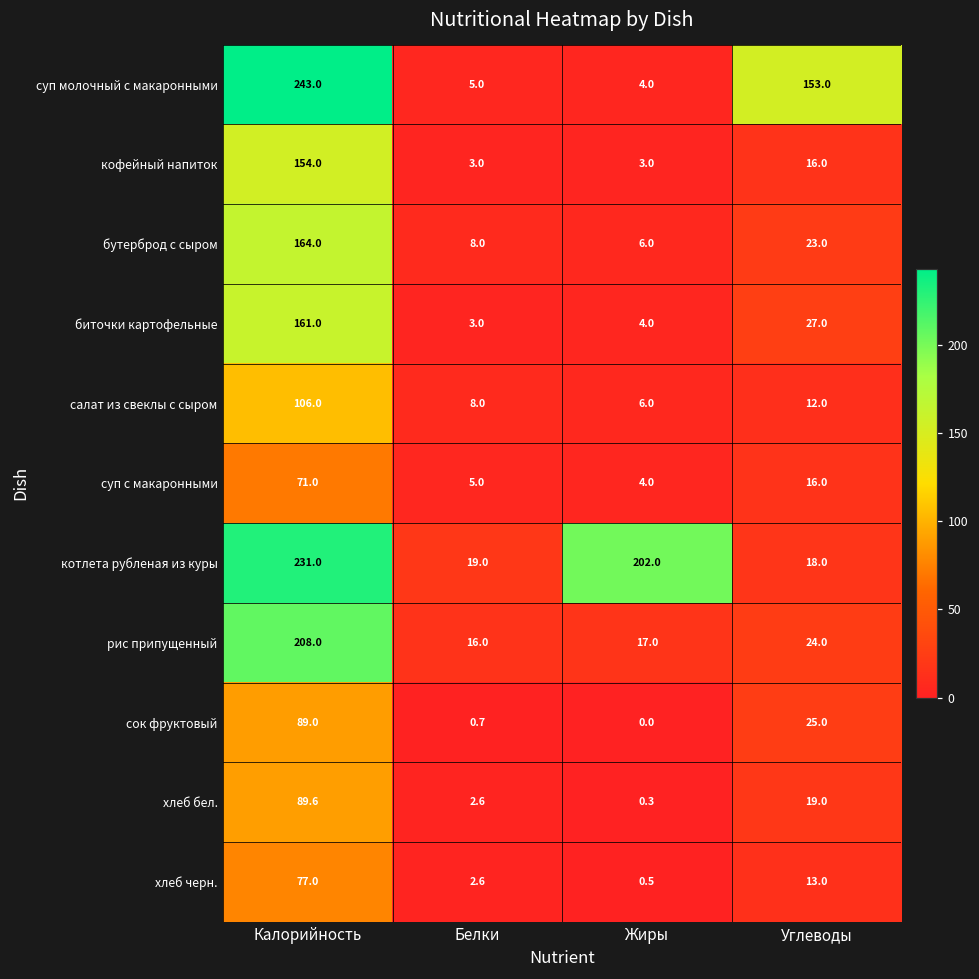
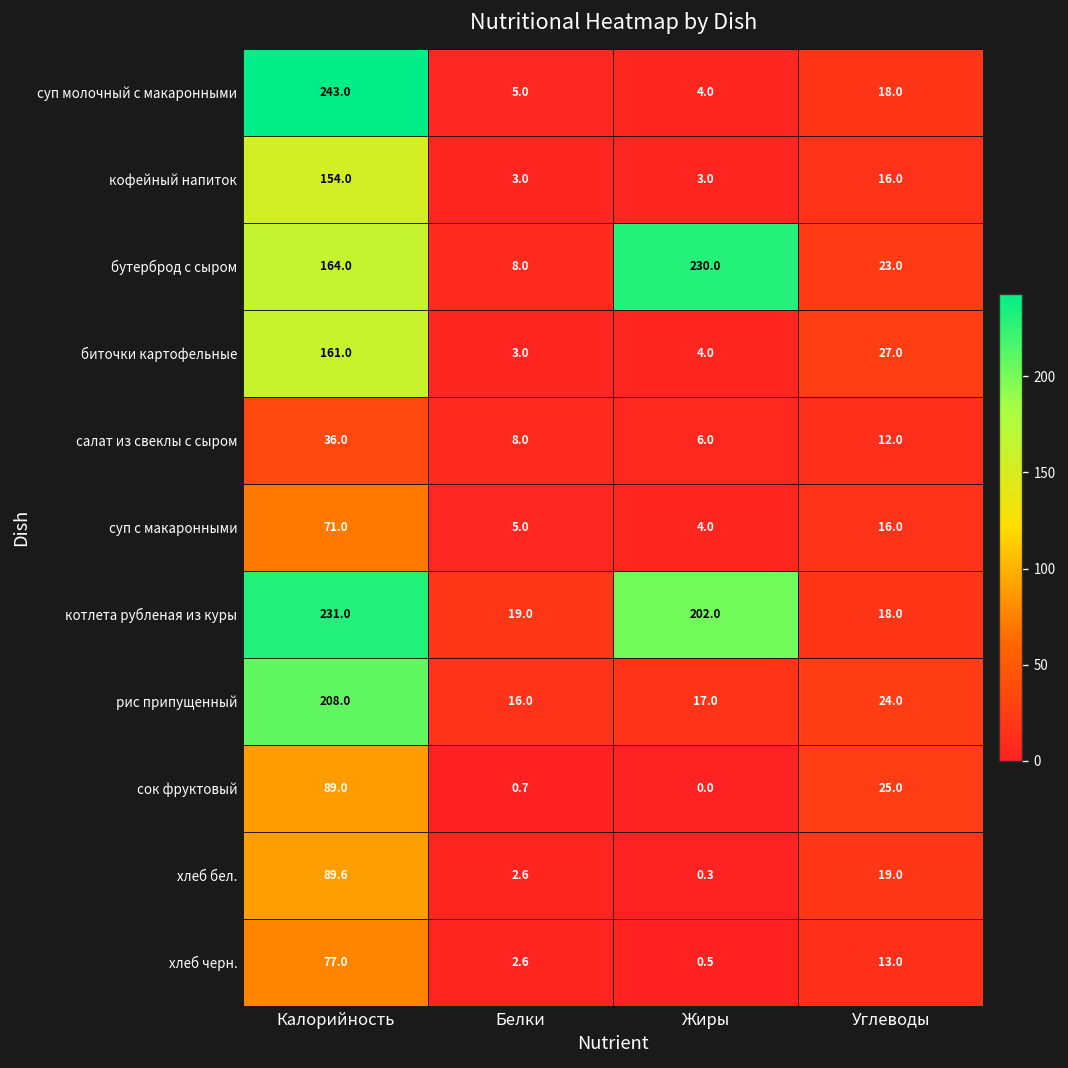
суп молочный с макаронными, Углеводы: 153.0 -> 18.0
бутерброд с сыром, Жиры: 6.0 -> 230.0
салат из свеклы с сыром, Калорийность: 106.0 -> 36.0
